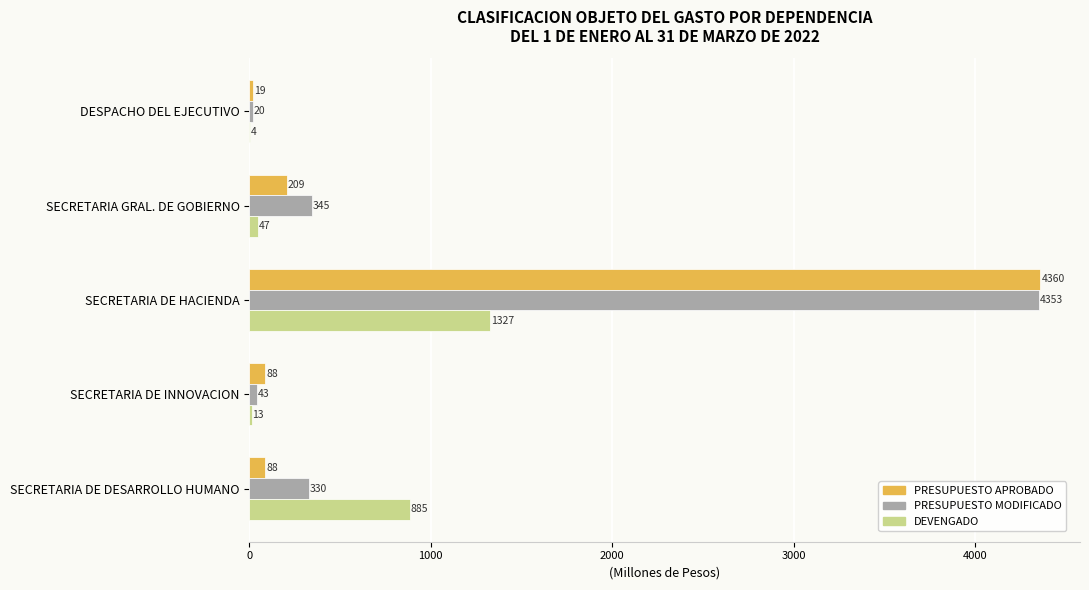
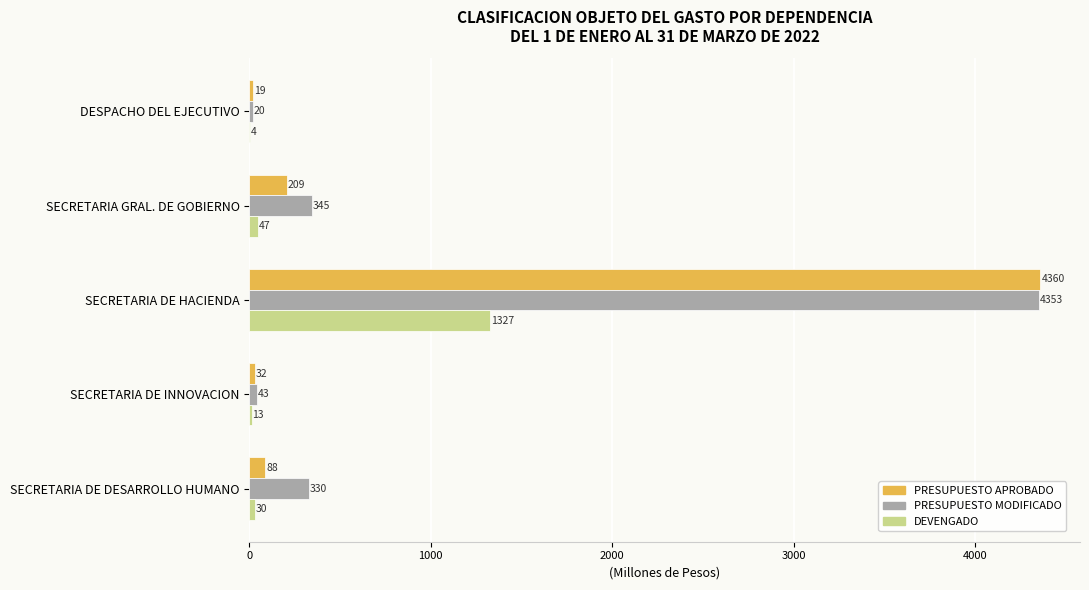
PRESUPUESTO APROBADO, SECRETARIA DE INNOVACION: 88 -> 32
DEVENGADO, SECRETARIA DE DESARROLLO HUMANO: 885 -> 30
